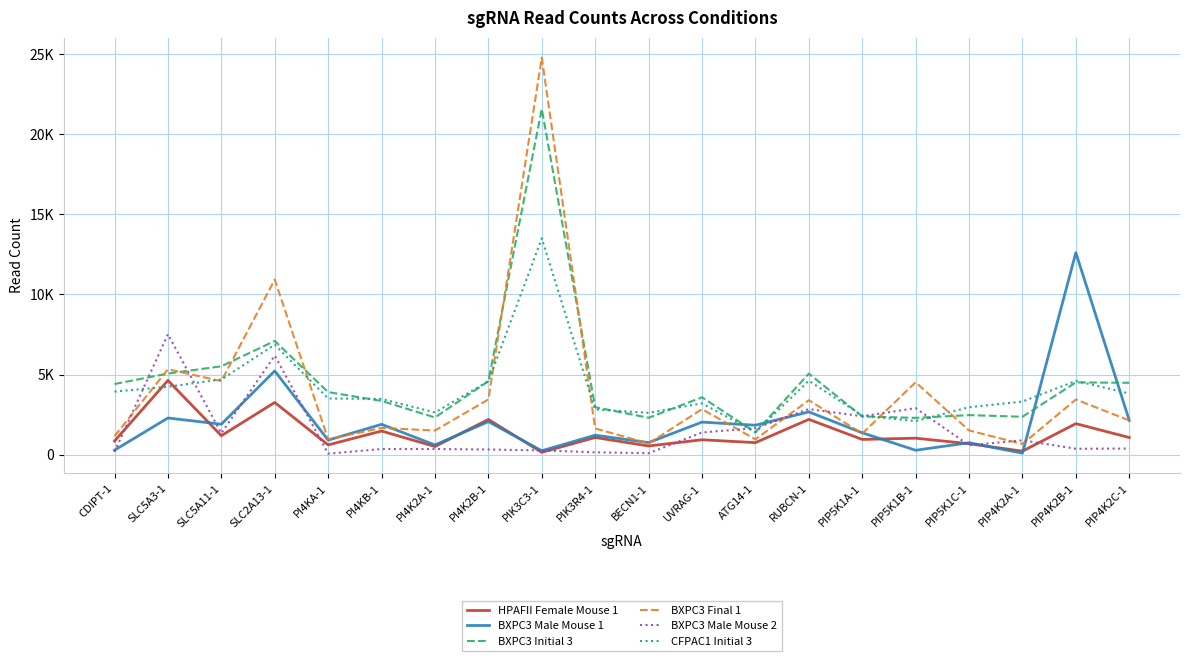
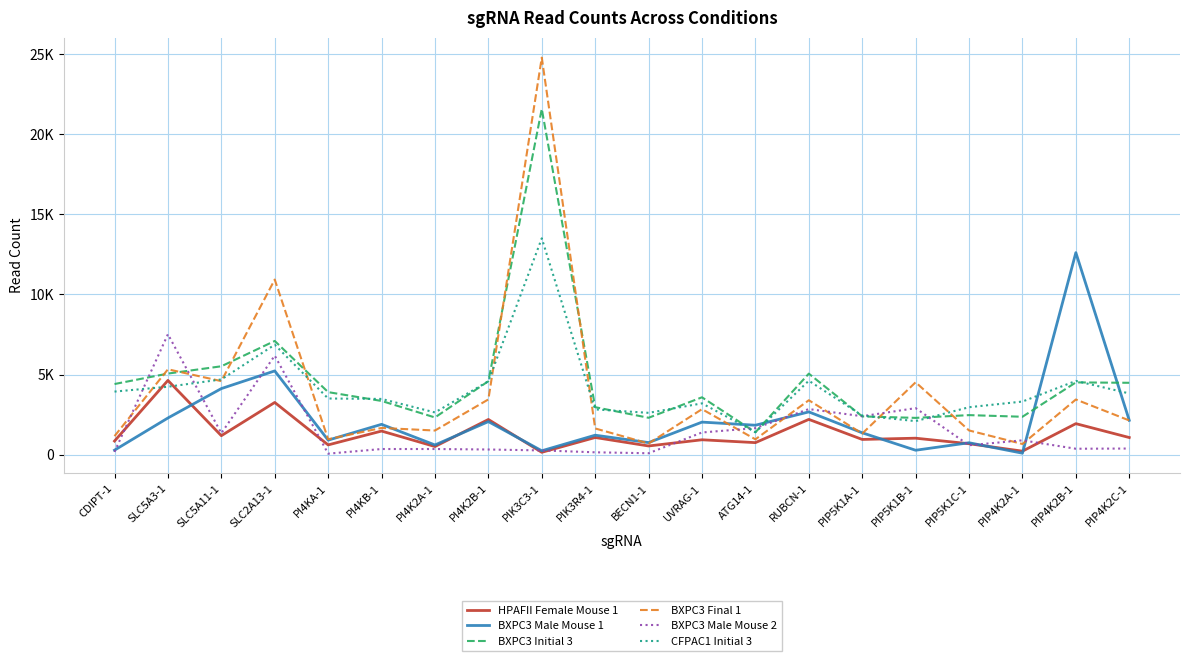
BXPC3 Male Mouse 1, SLC5A11-1: 1900 -> 4100
